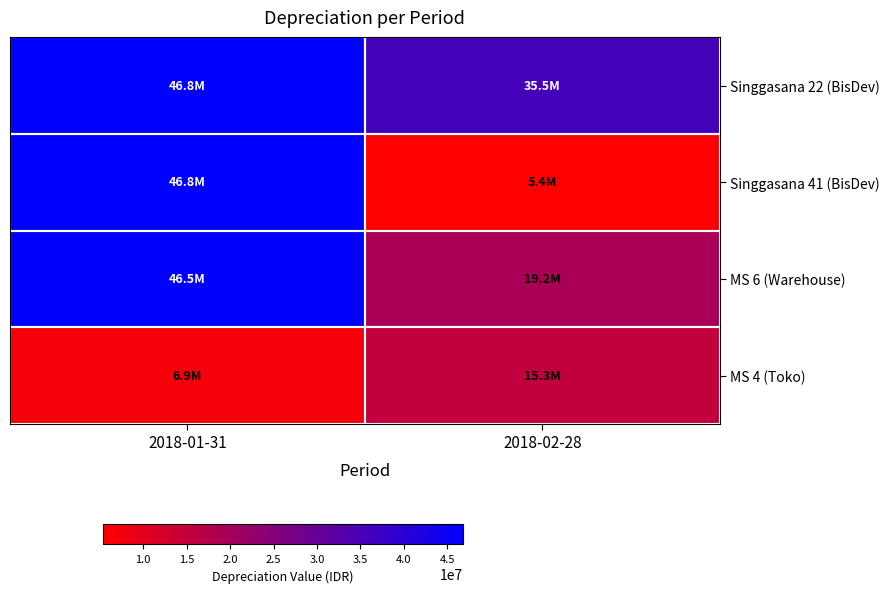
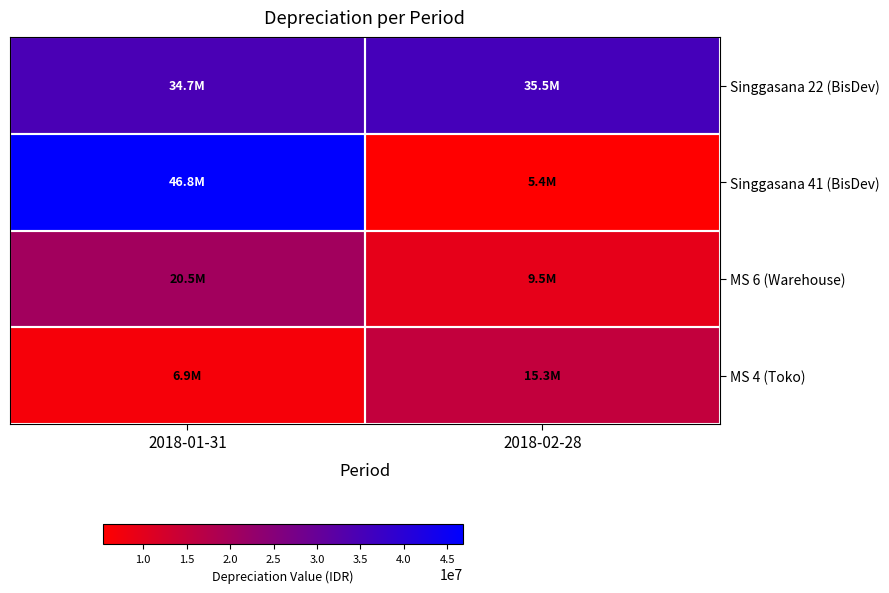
Singgasana 22 (BisDev), 2018-01-31: 46.8M -> 34.7M
MS 6 (Warehouse), 2018-01-31: 46.5M -> 20.5M
MS 6 (Warehouse), 2018-02-28: 19.2M -> 9.5M
